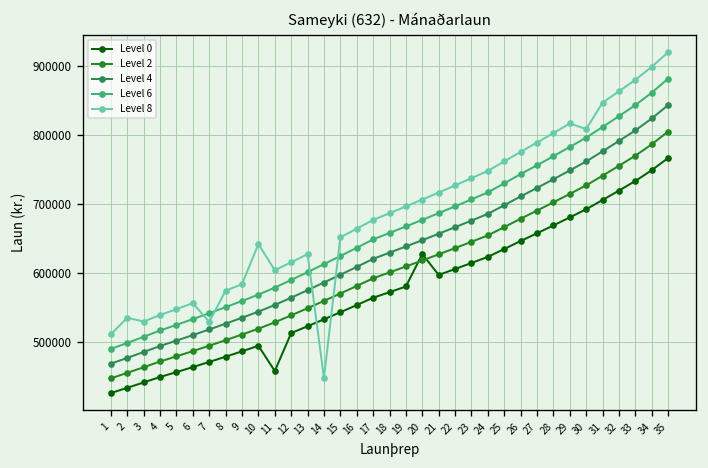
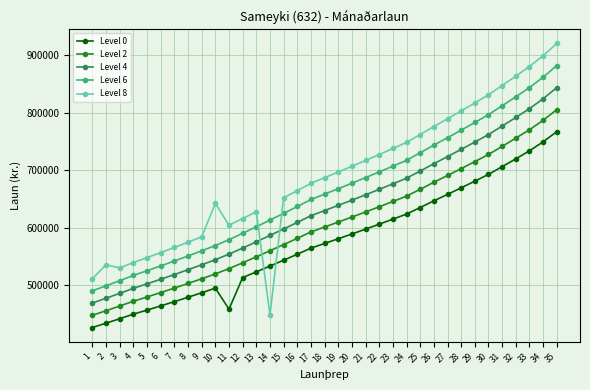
Level 8, 7: 530000 -> 570000
Level 0, 20: 630000 -> 590000
Level 8, 30: 810000 -> 830000
